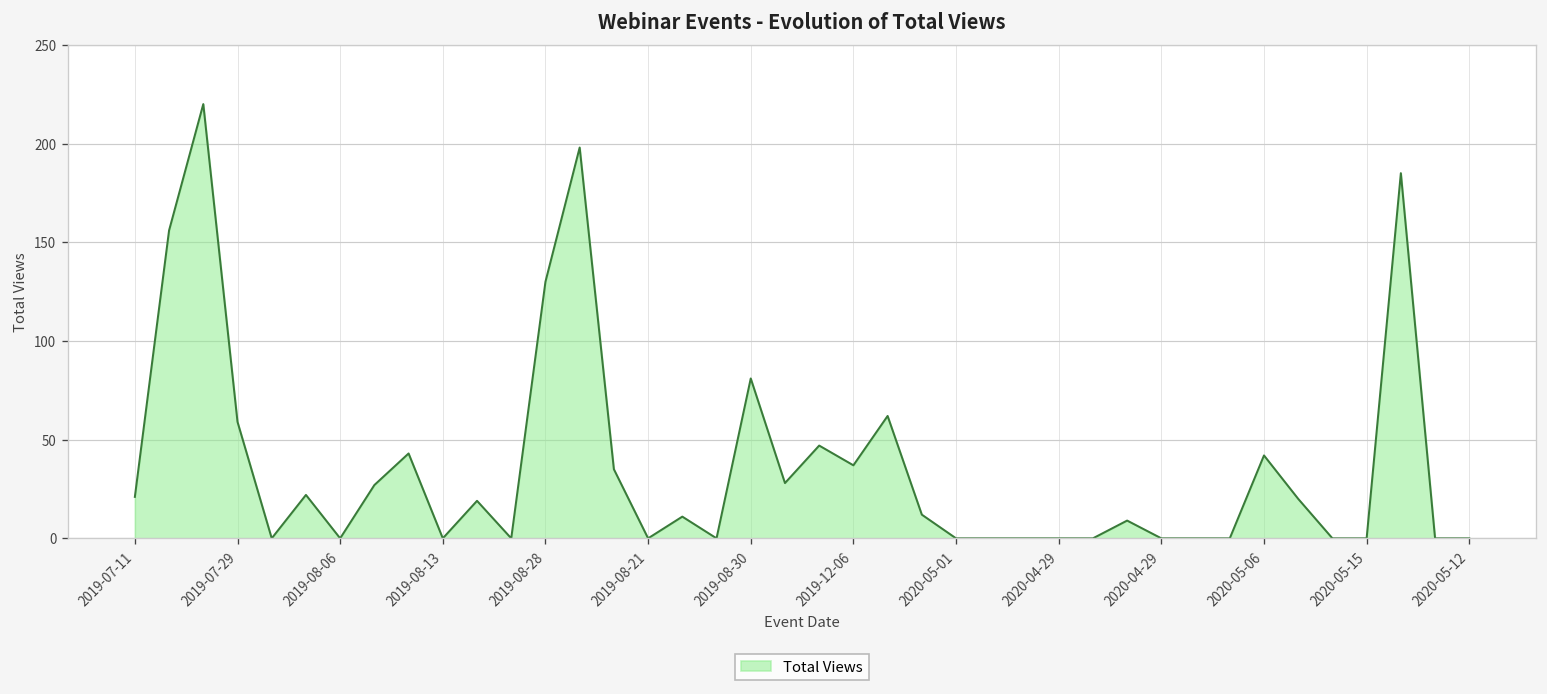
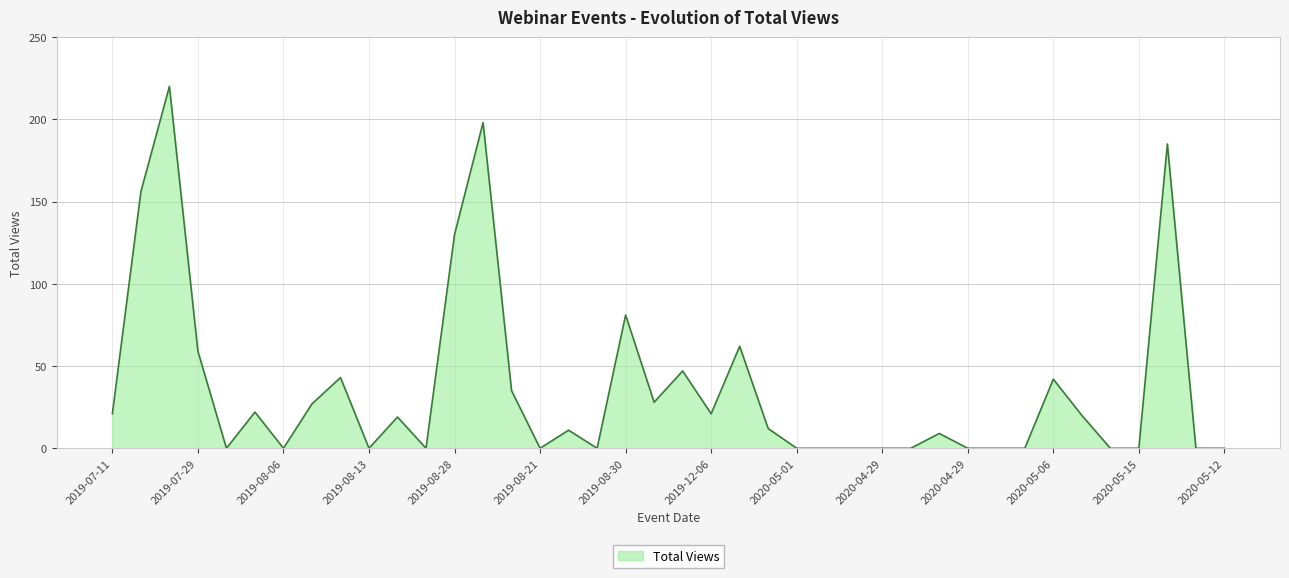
2019-12-06: 37 -> 21
